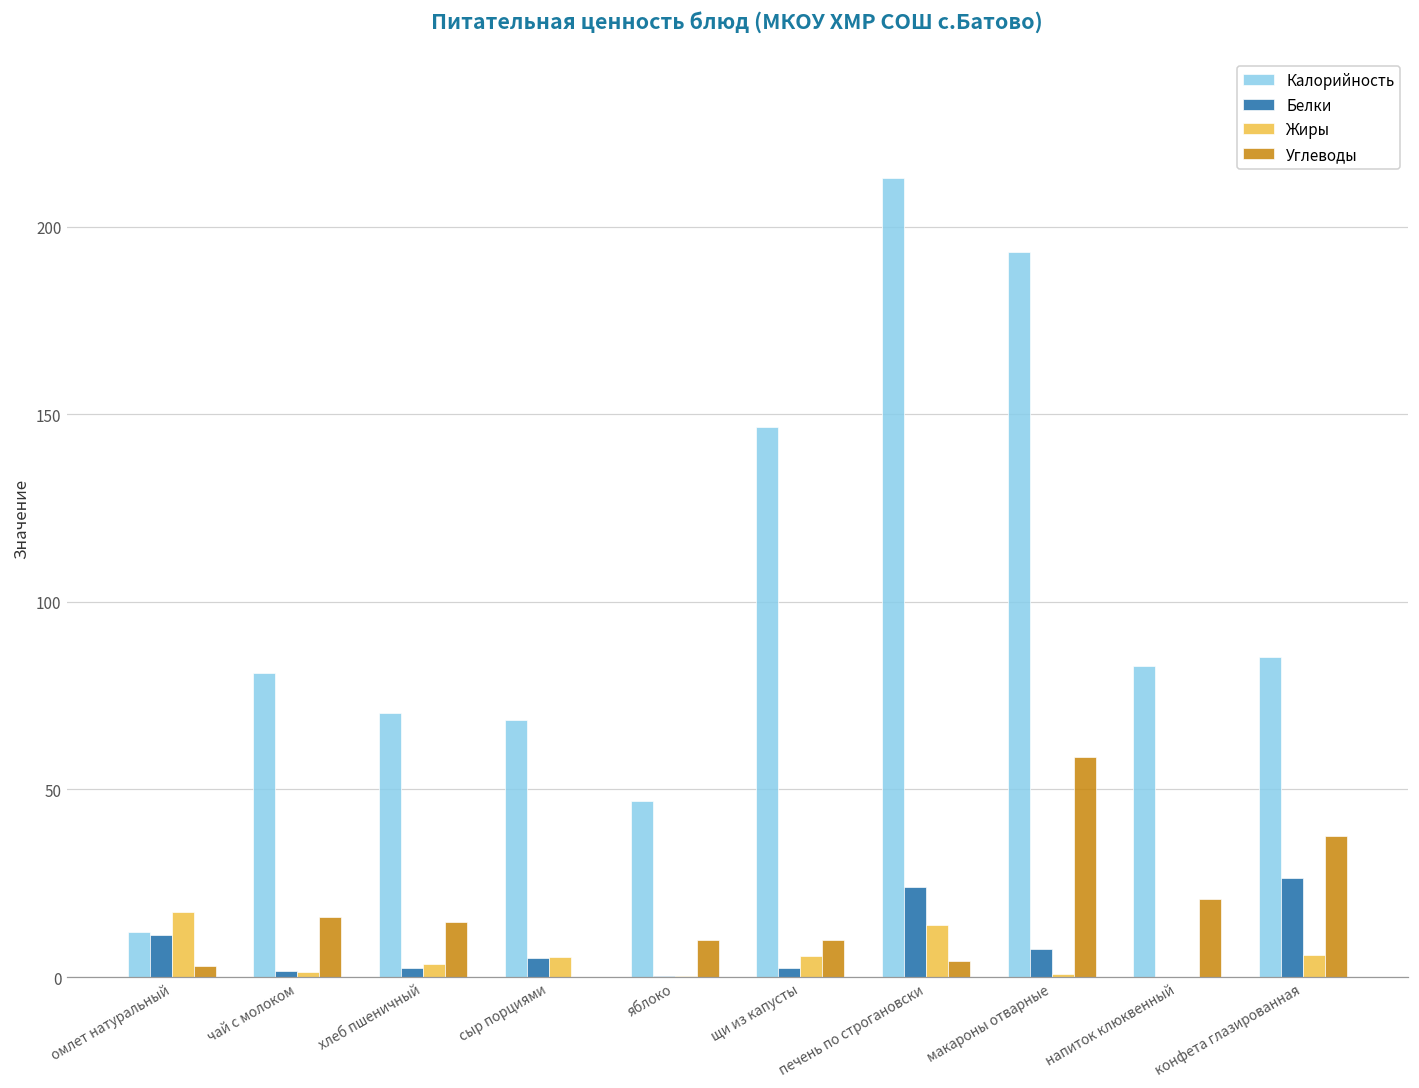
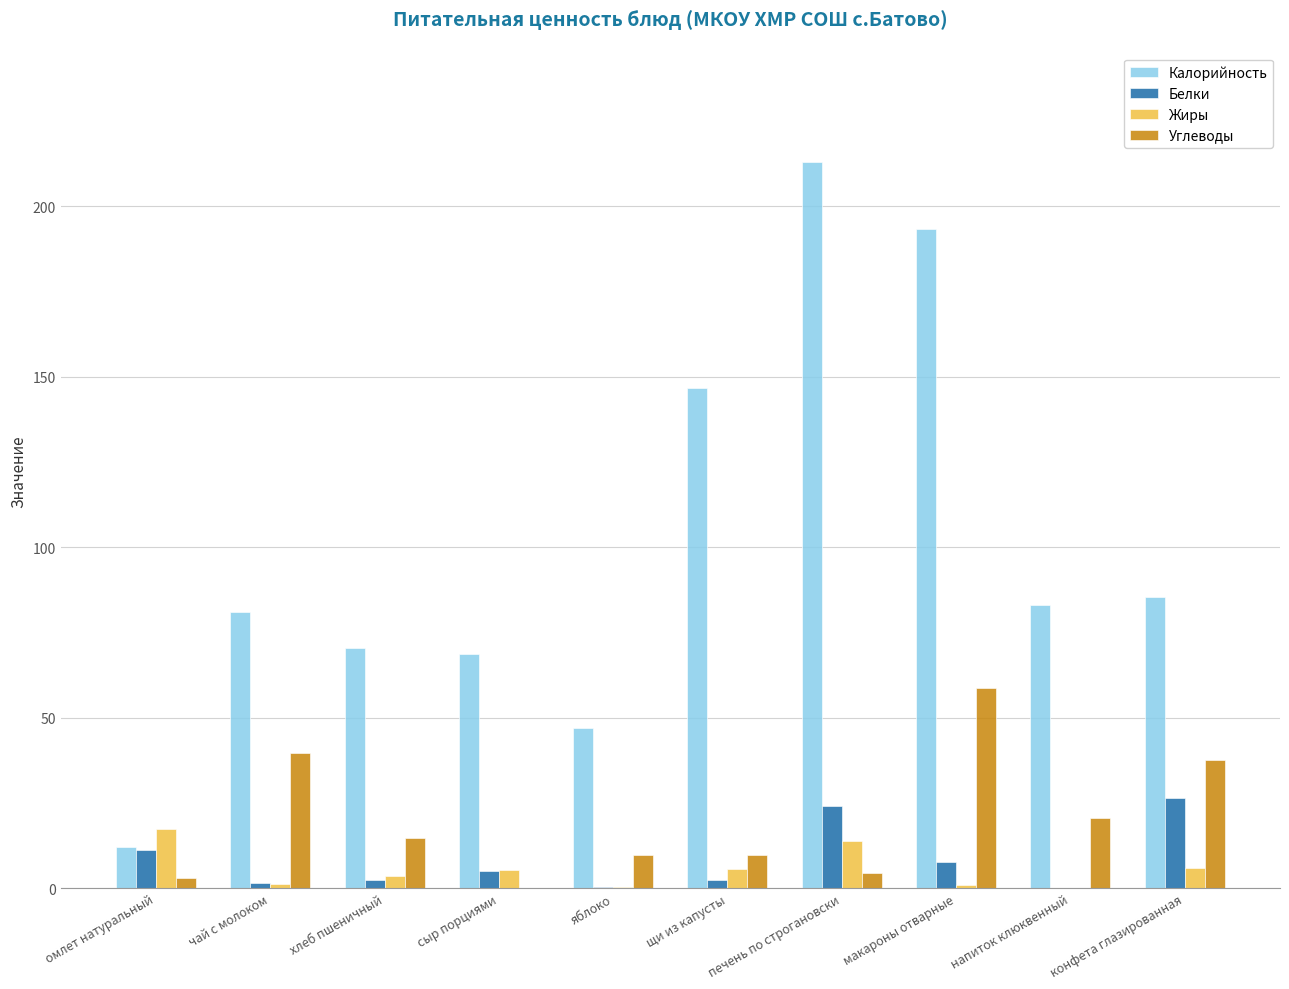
Углеводы, чай с молоком: 16 -> 40
